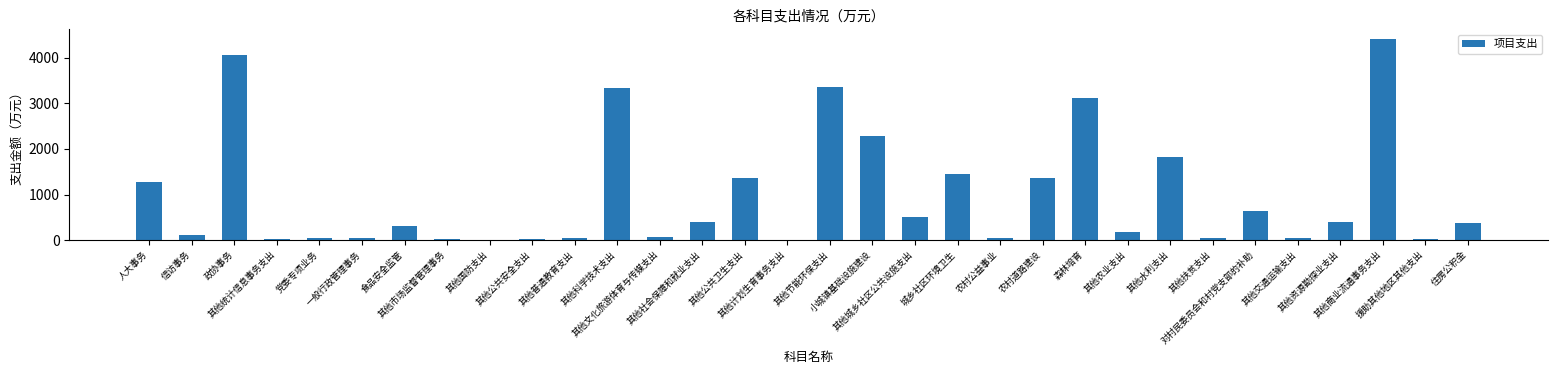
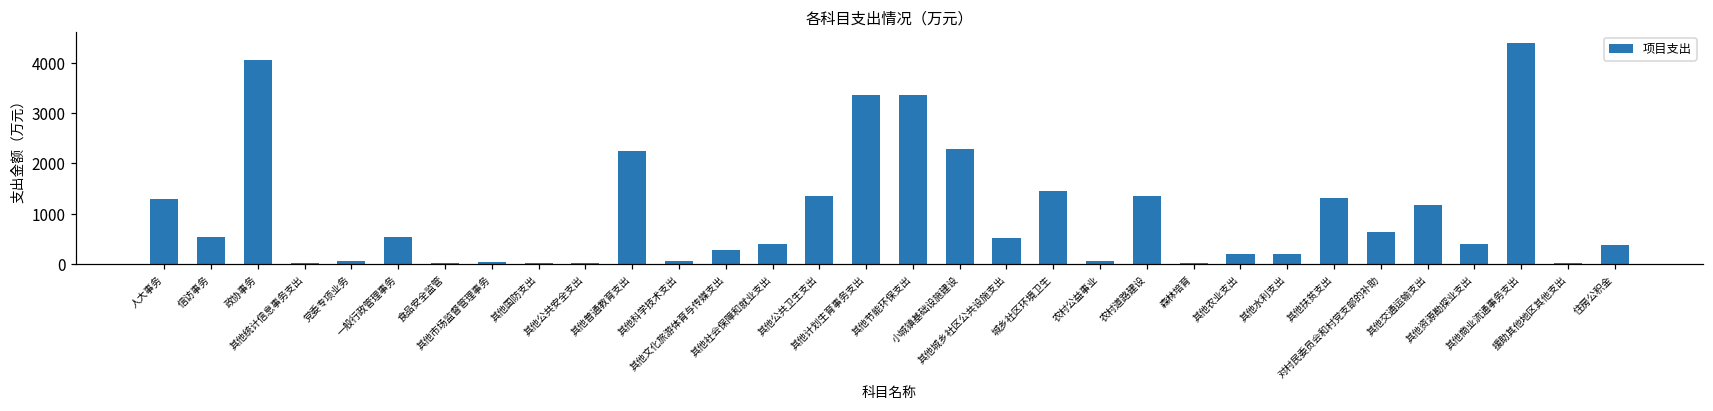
信访事务: 100 -> 500
一般行政管理事务: 100 -> 500
食品安全监管: 300 -> 0
其他普通教育支出: 0 -> 2300
其他科学技术支出: 3300 -> 100
其他文化旅游体育与传媒支出: 100 -> 300
其他计划生育事务支出: 0 -> 3400
森林培育: 3100 -> 0
其他水利支出: 1800 -> 200
其他扶贫支出: 100 -> 1300
其他交通运输支出: 0 -> 1200
